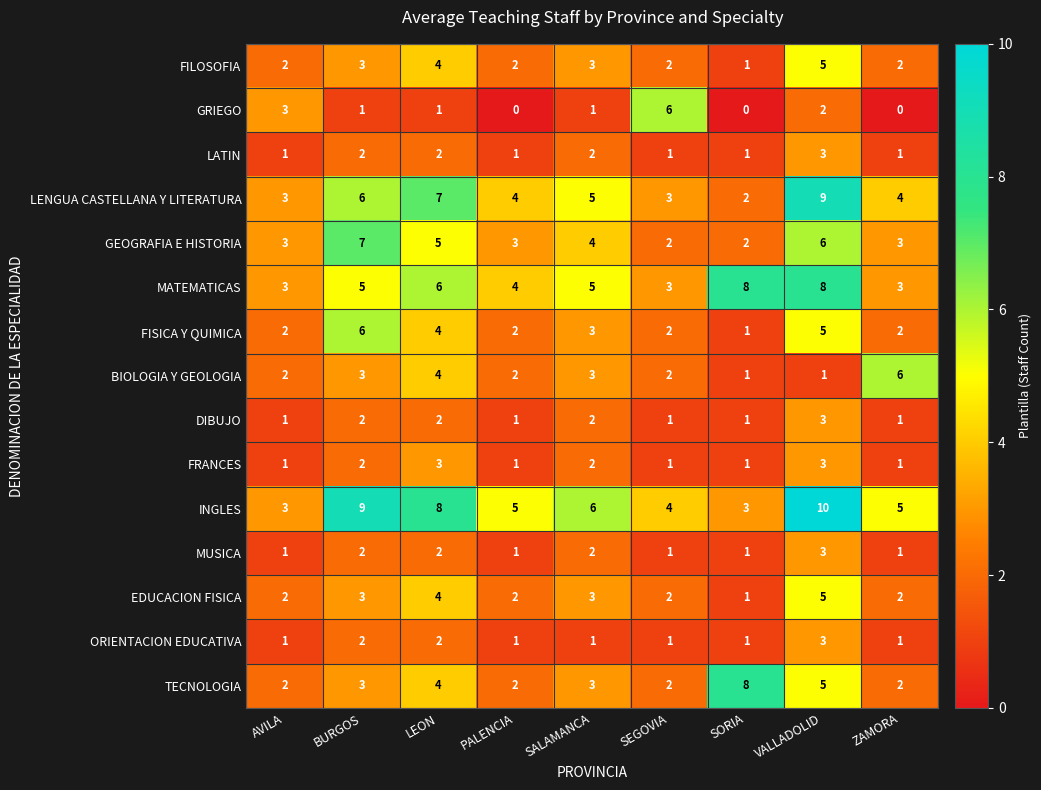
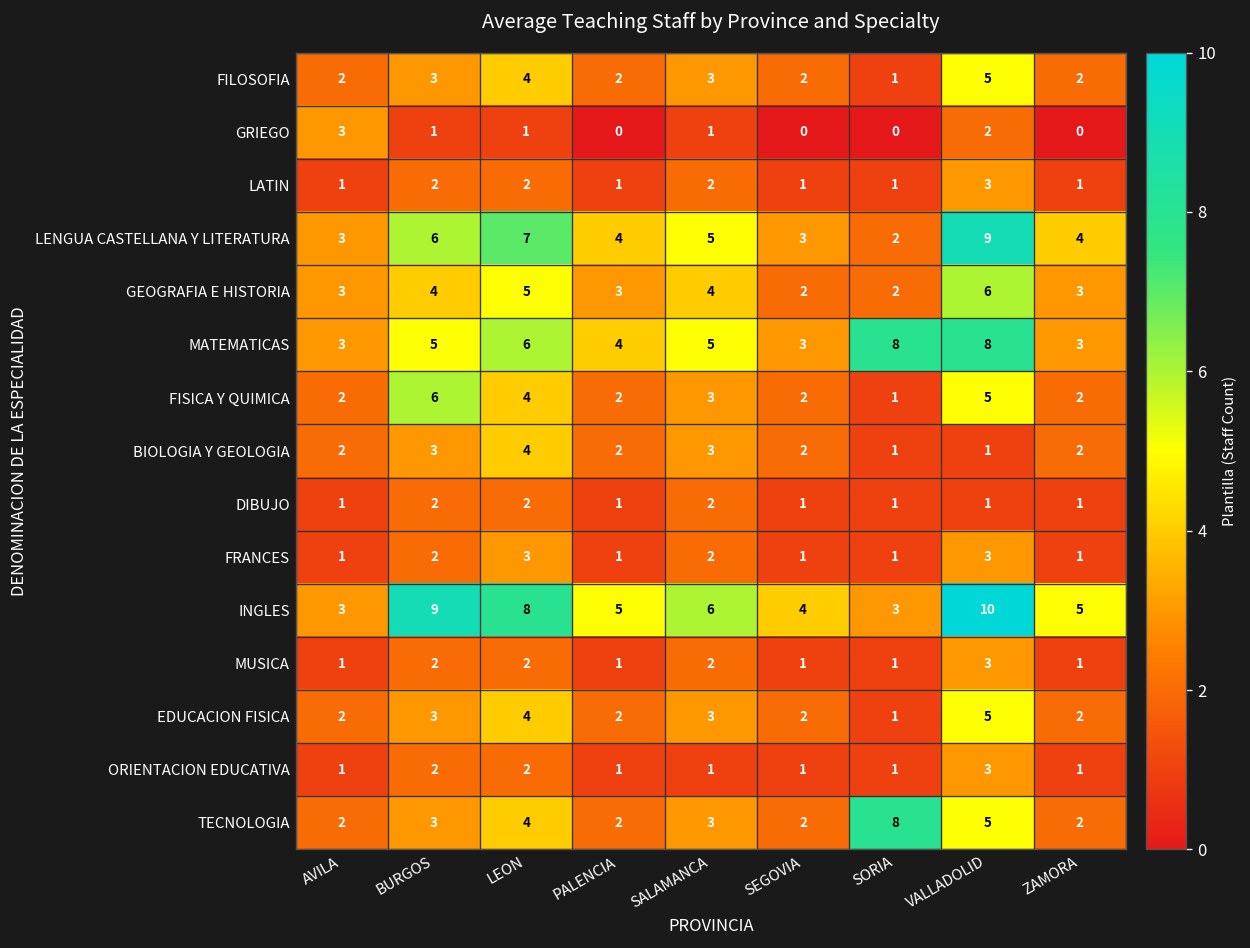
GRIEGO, SEGOVIA: 6 -> 0
GEOGRAFIA E HISTORIA, BURGOS: 7 -> 4
BIOLOGIA Y GEOLOGIA, ZAMORA: 6 -> 2
DIBUJO, VALLADOLID: 3 -> 1
